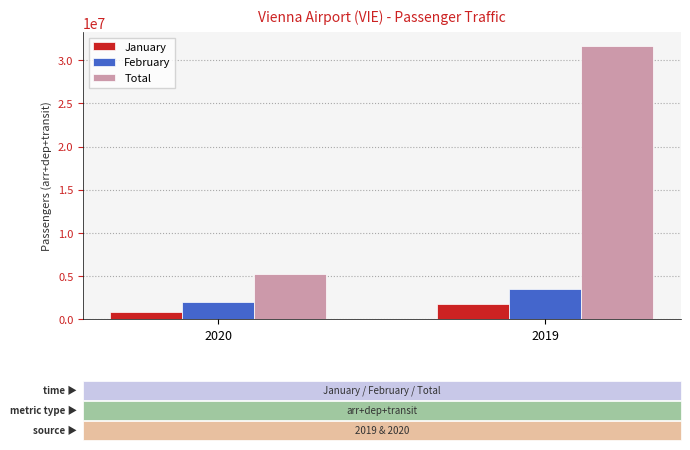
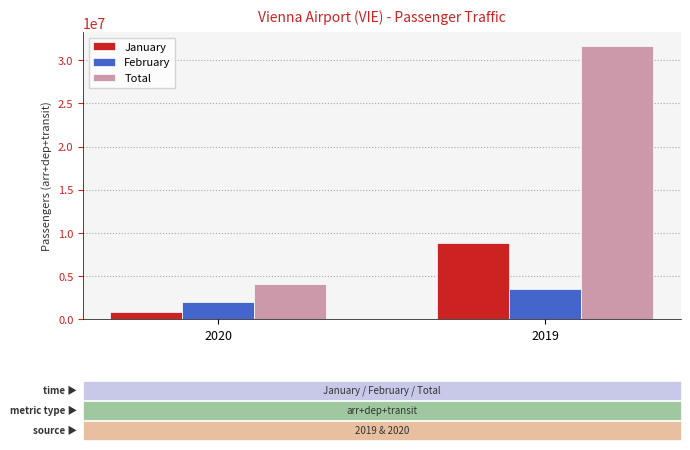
Total, 2020: 5000000 -> 4000000
January, 2019: 2000000 -> 9000000
